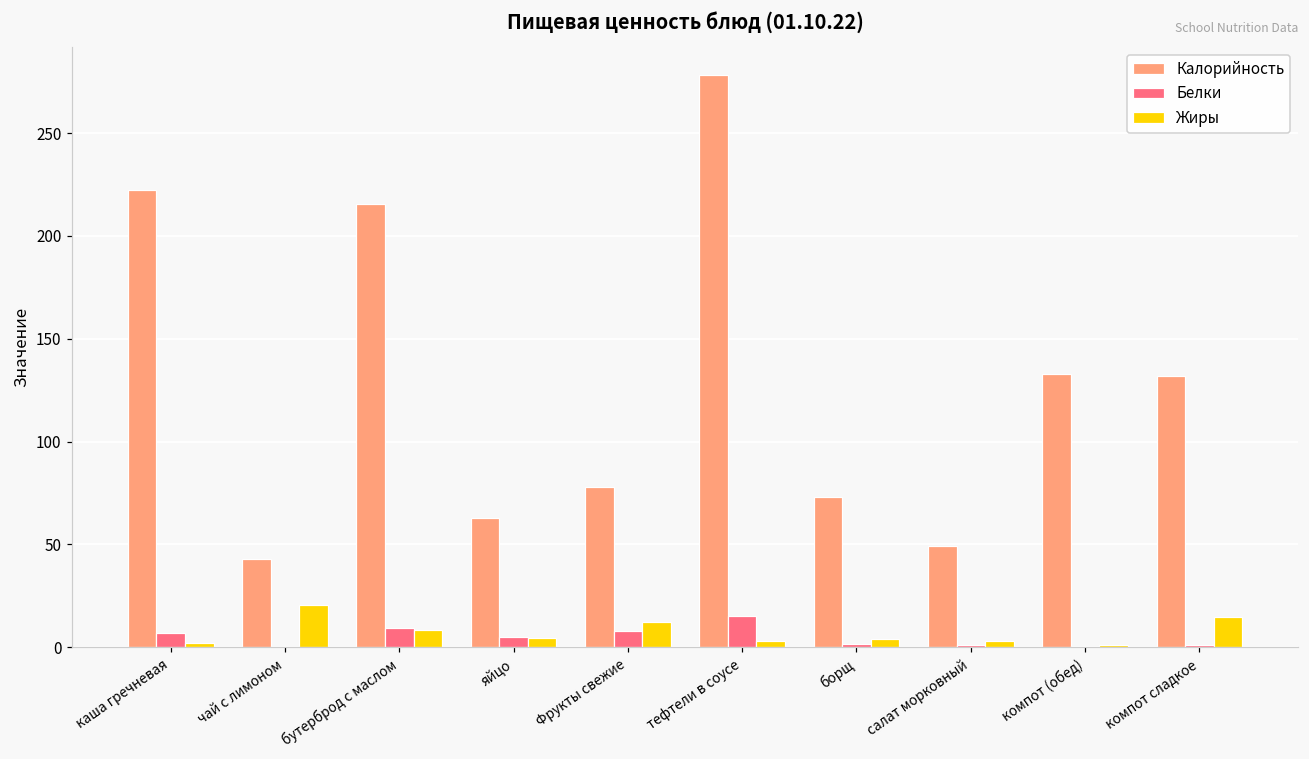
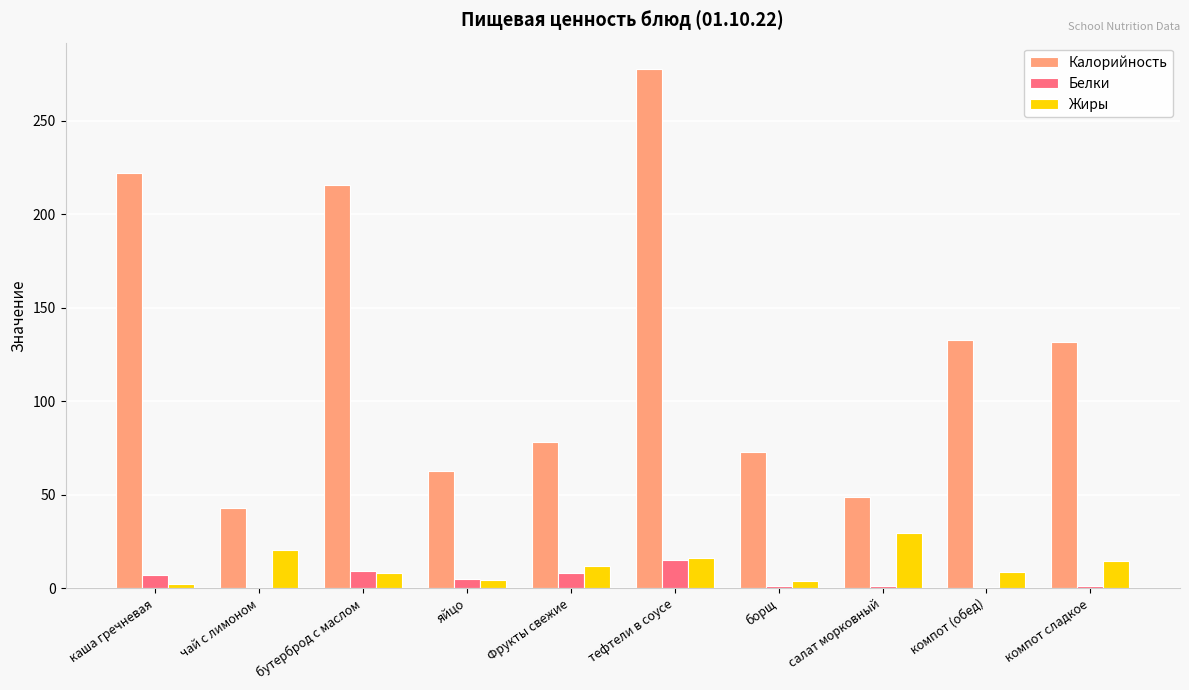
Жиры, тефтели в соусе: 3 -> 16
Жиры, салат морковный: 3 -> 30
Жиры, компот (обед): 1 -> 9
